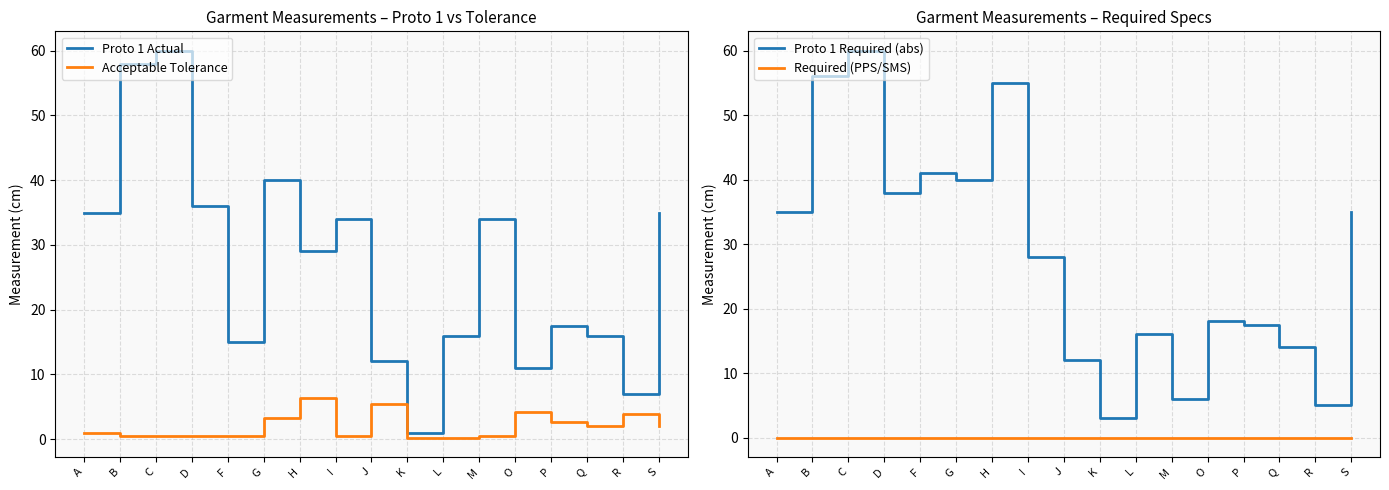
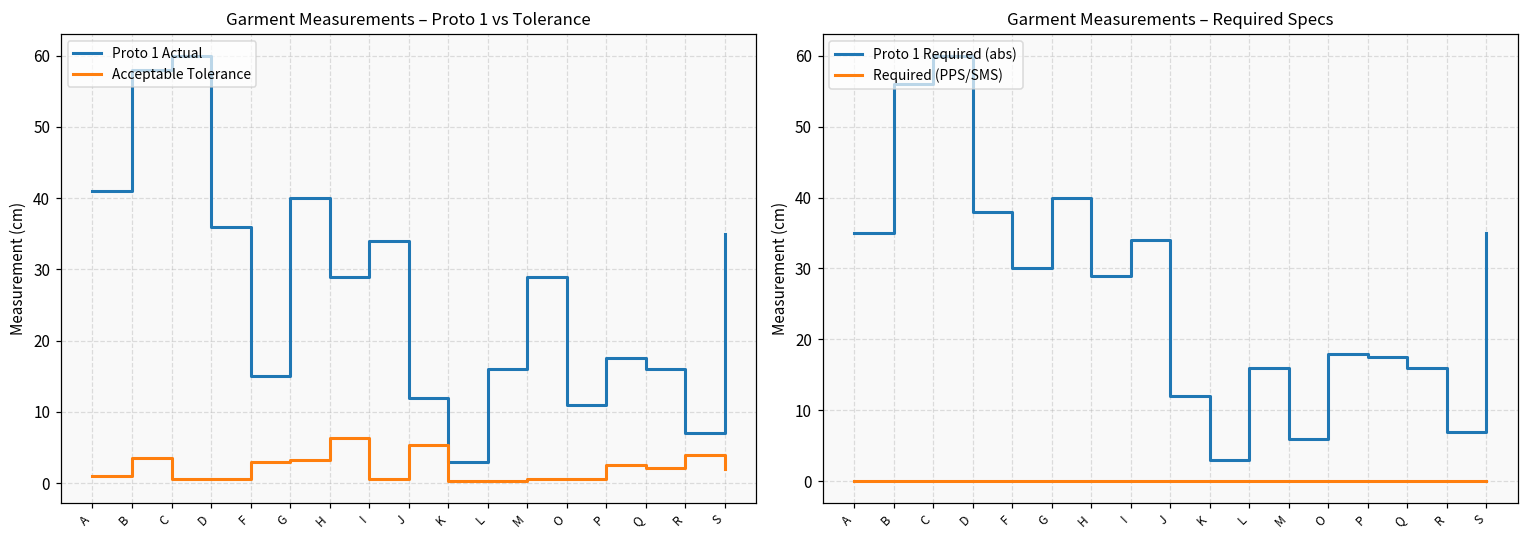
Garment Measurements – Proto 1 vs Tolerance, Proto 1 Actual, A: 35 -> 41
Garment Measurements – Proto 1 vs Tolerance, Acceptable Tolerance, B: 1 -> 4
Garment Measurements – Proto 1 vs Tolerance, Acceptable Tolerance, F: 1 -> 3
Garment Measurements – Proto 1 vs Tolerance, Proto 1 Actual, K: 1 -> 3
Garment Measurements – Proto 1 vs Tolerance, Proto 1 Actual, M: 34 -> 29
Garment Measurements – Proto 1 vs Tolerance, Acceptable Tolerance, O: 4 -> 1
Garment Measurements – Required Specs, Proto 1 Required (abs), F: 41 -> 30
Garment Measurements – Required Specs, Proto 1 Required (abs), H: 55 -> 29
Garment Measurements – Required Specs, Proto 1 Required (abs), I: 28 -> 34
Garment Measurements – Required Specs, Proto 1 Required (abs), Q: 14 -> 16
Garment Measurements – Required Specs, Proto 1 Required (abs), R: 5 -> 7
